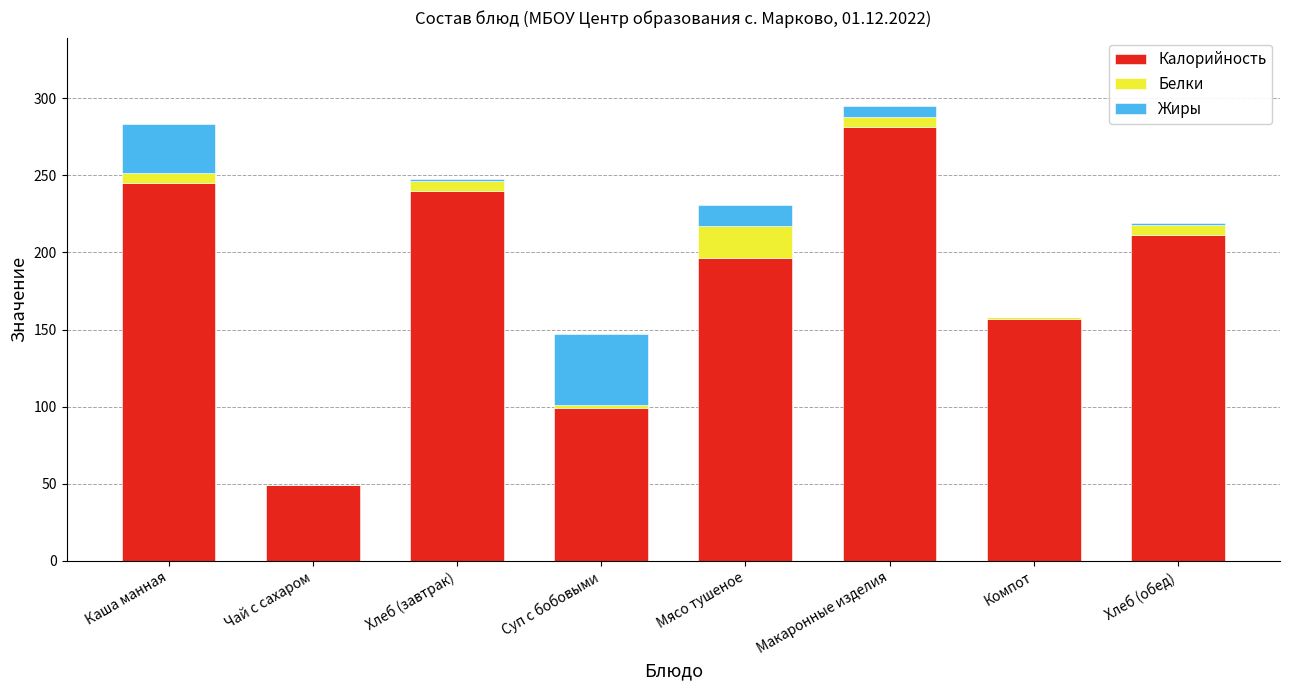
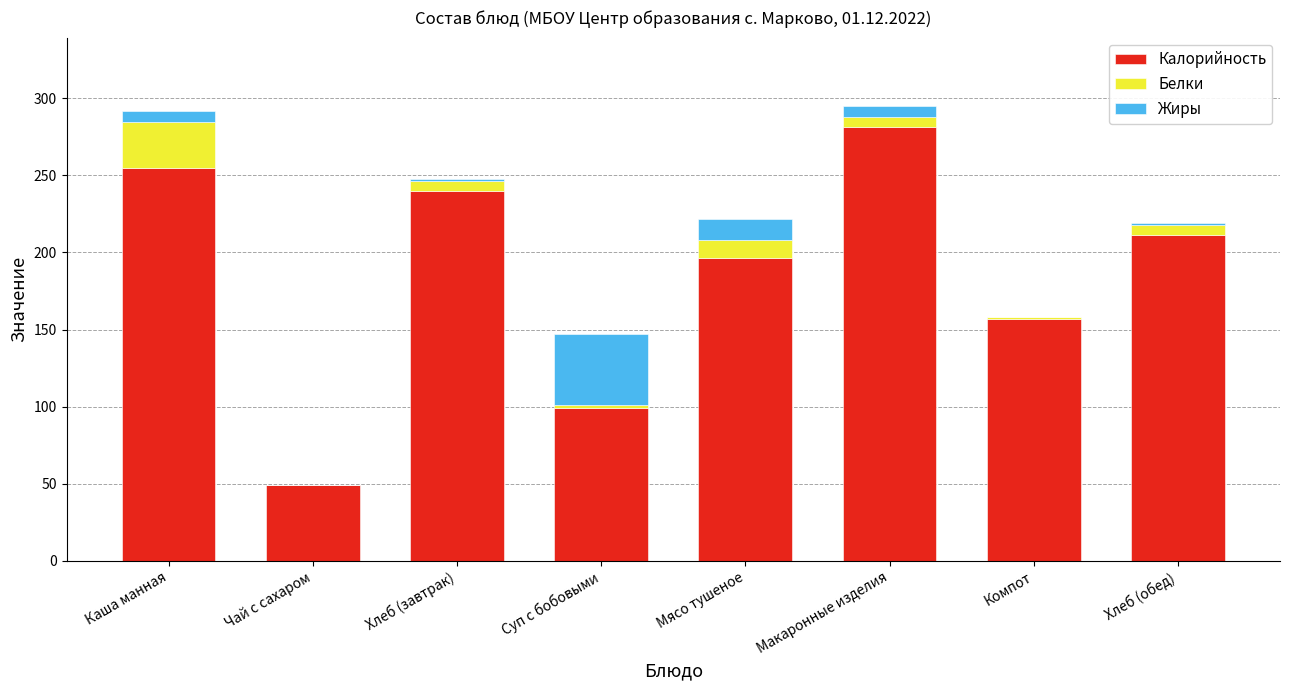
Калорийность, Каша манная: 245 -> 255
Белки, Каша манная: 7 -> 29
Жиры, Каша манная: 32 -> 7
Белки, Мясо тушеное: 21 -> 12
